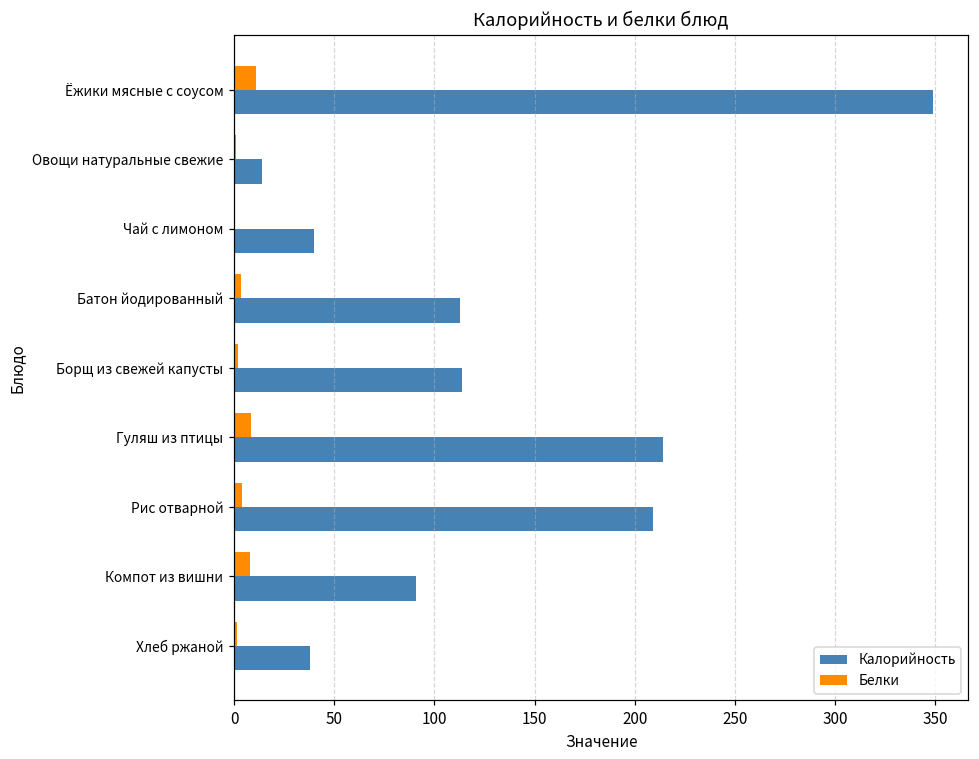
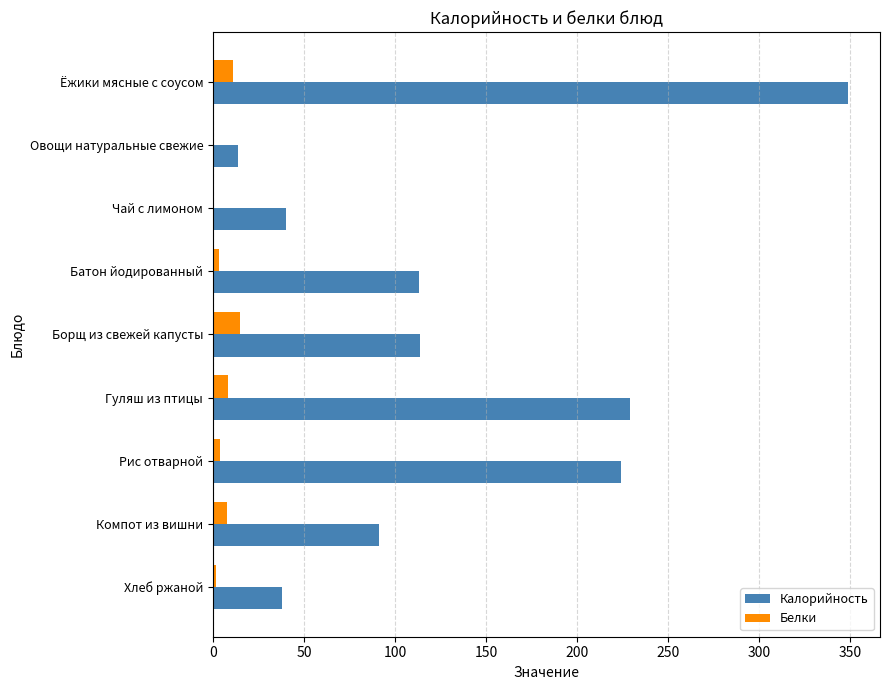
Белки, Борщ из свежей капусты: 2 -> 15
Калорийность, Гуляш из птицы: 214 -> 229
Калорийность, Рис отварной: 209 -> 224
